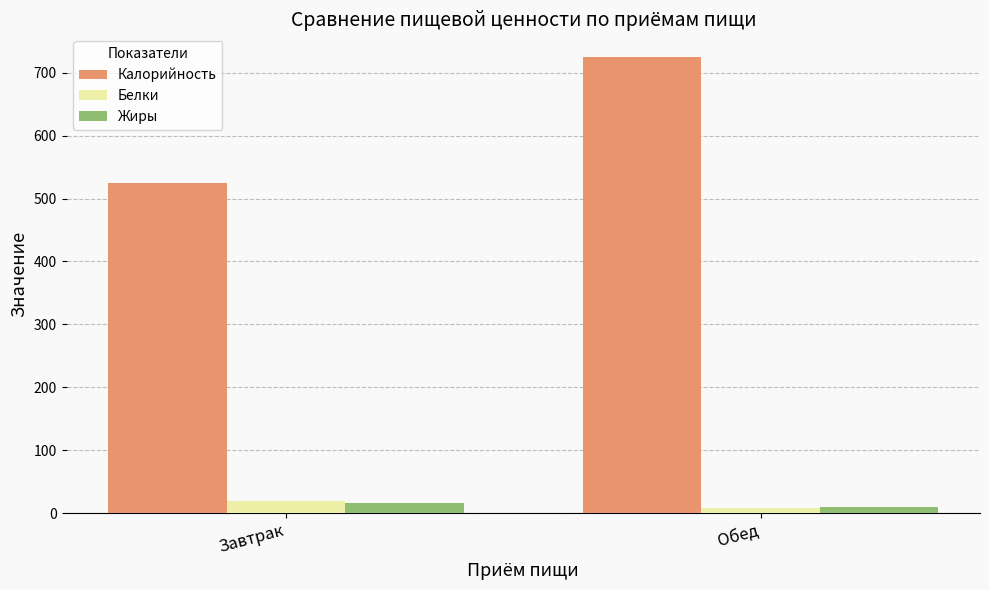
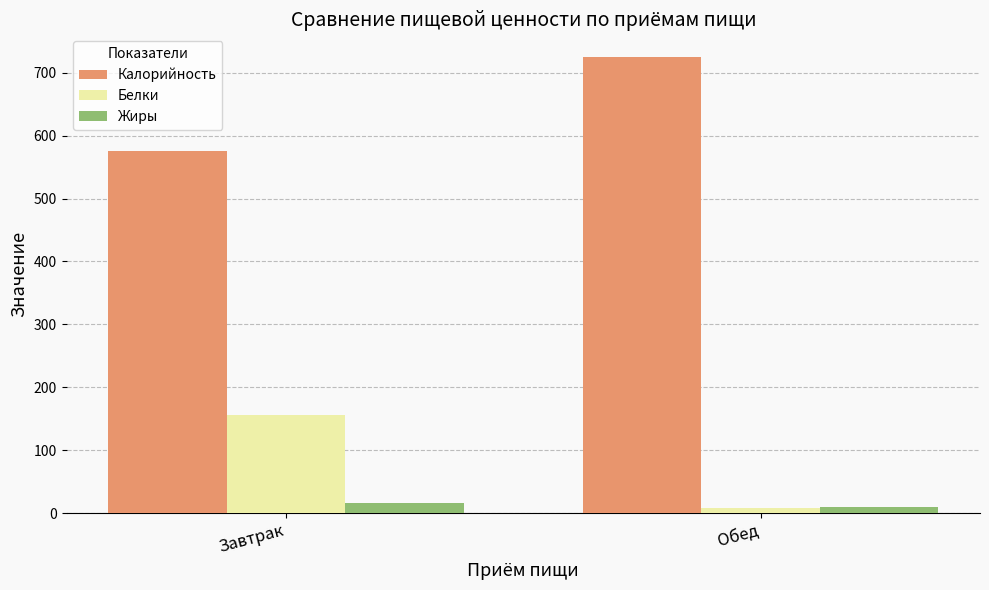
Калорийность, Завтрак: 520 -> 580
Белки, Завтрак: 20 -> 160
